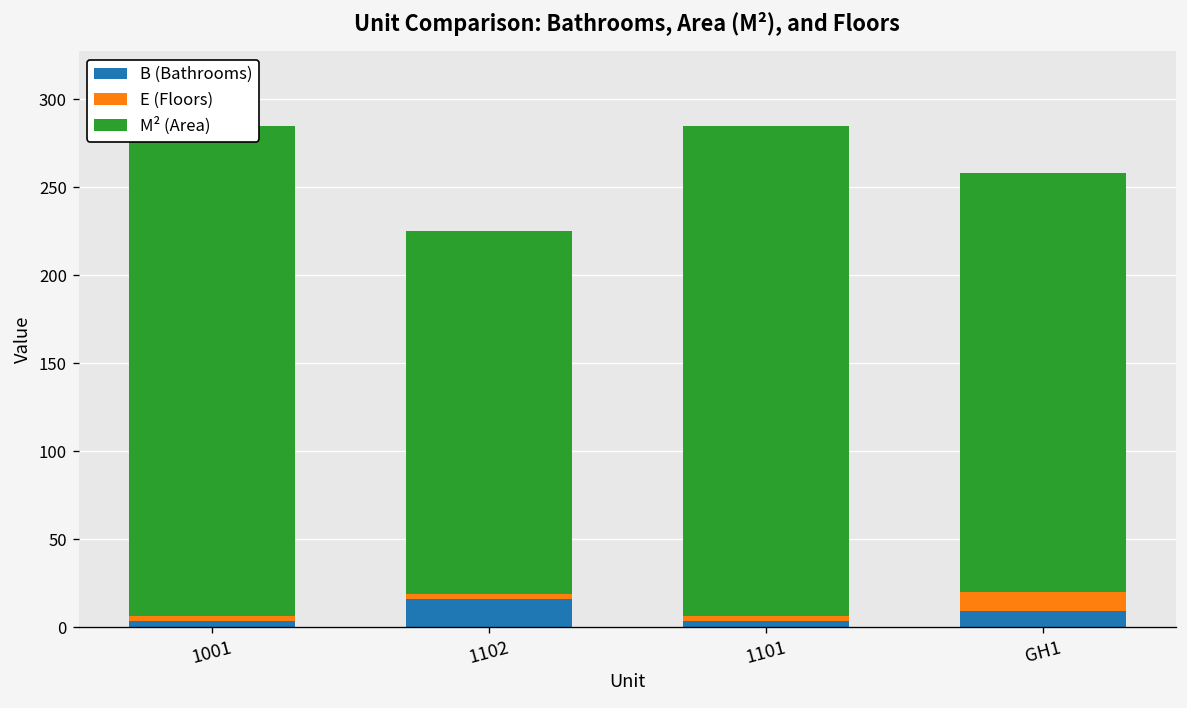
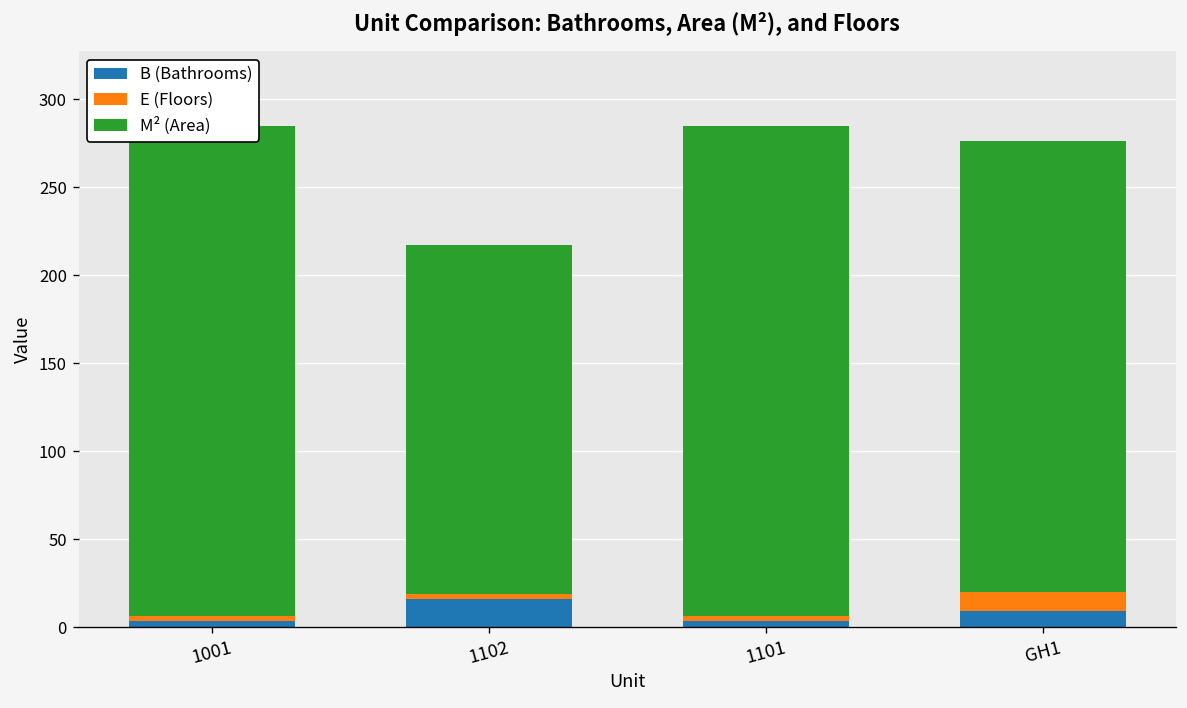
M² (Area), 1102: 206 -> 198
M² (Area), GH1: 238 -> 256
